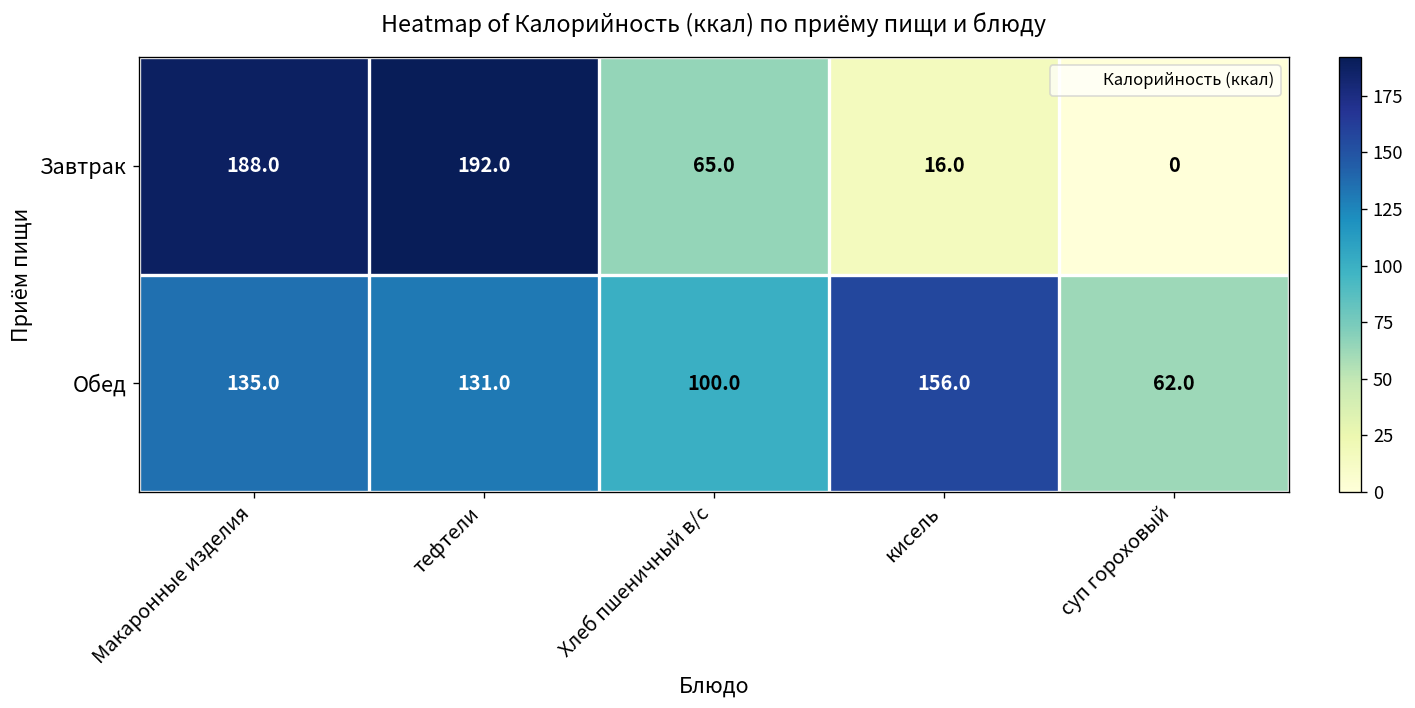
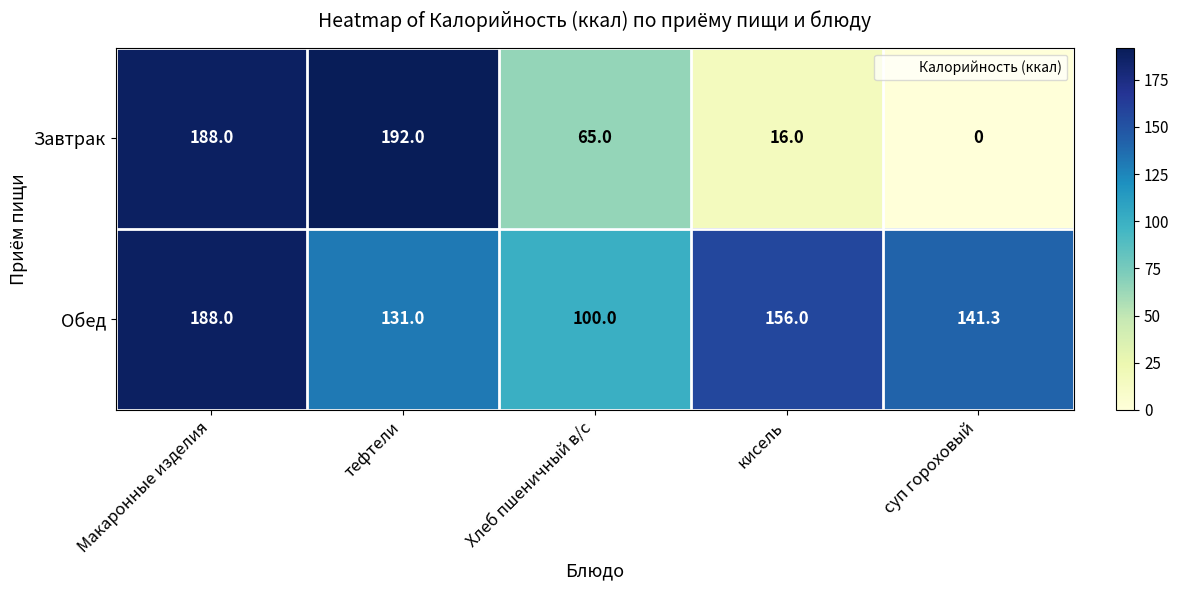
Обед, Макаронные изделия: 135.0 -> 188.0
Обед, суп гороховый: 62.0 -> 141.3
